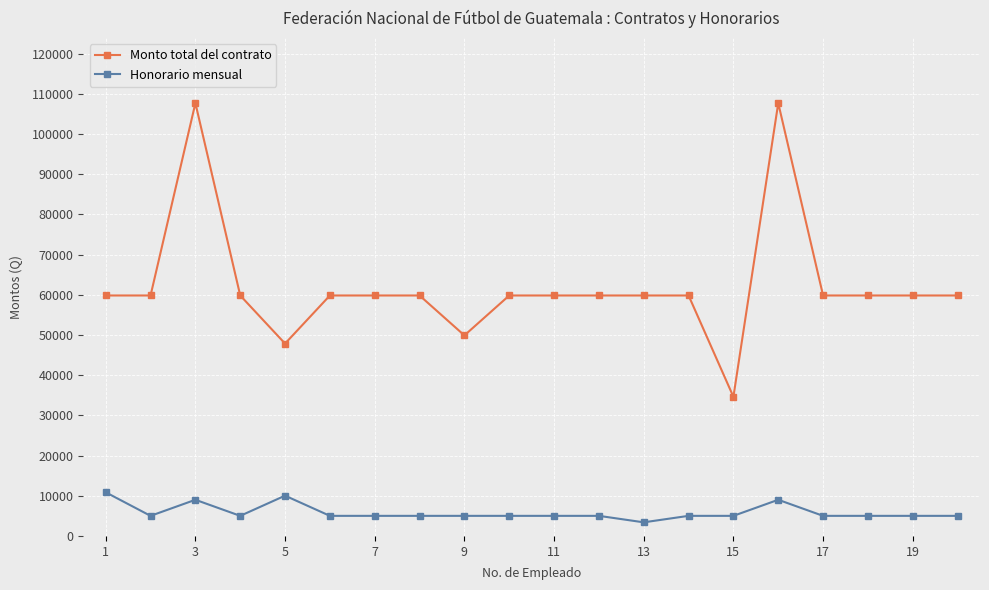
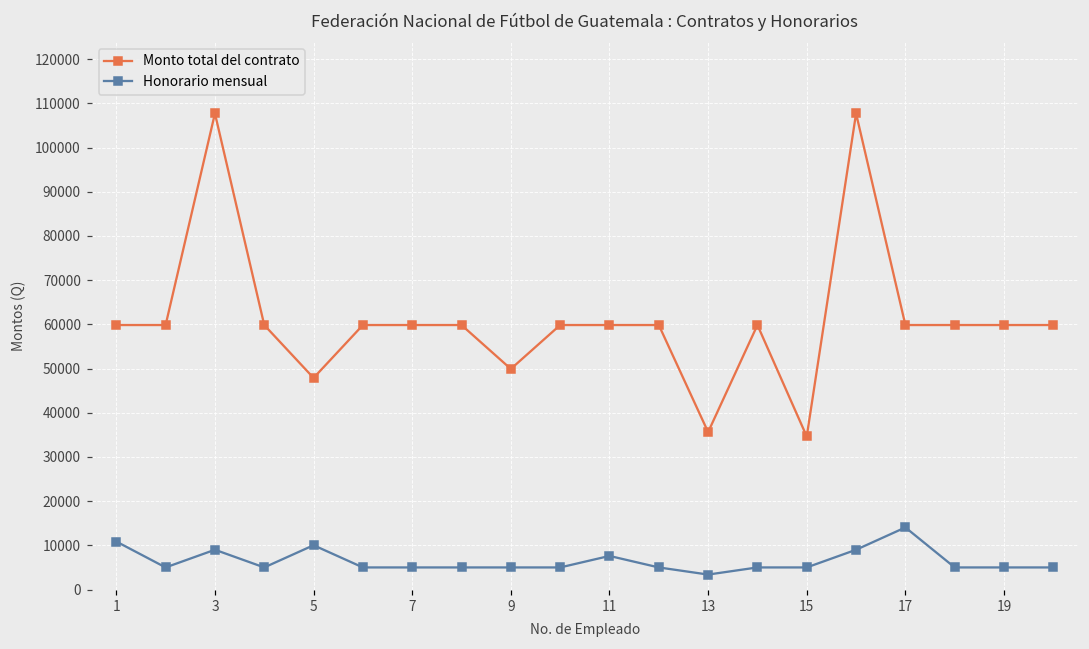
Honorario mensual, 11: 5000 -> 8000
Monto total del contrato, 13: 60000 -> 36000
Honorario mensual, 17: 5000 -> 14000
